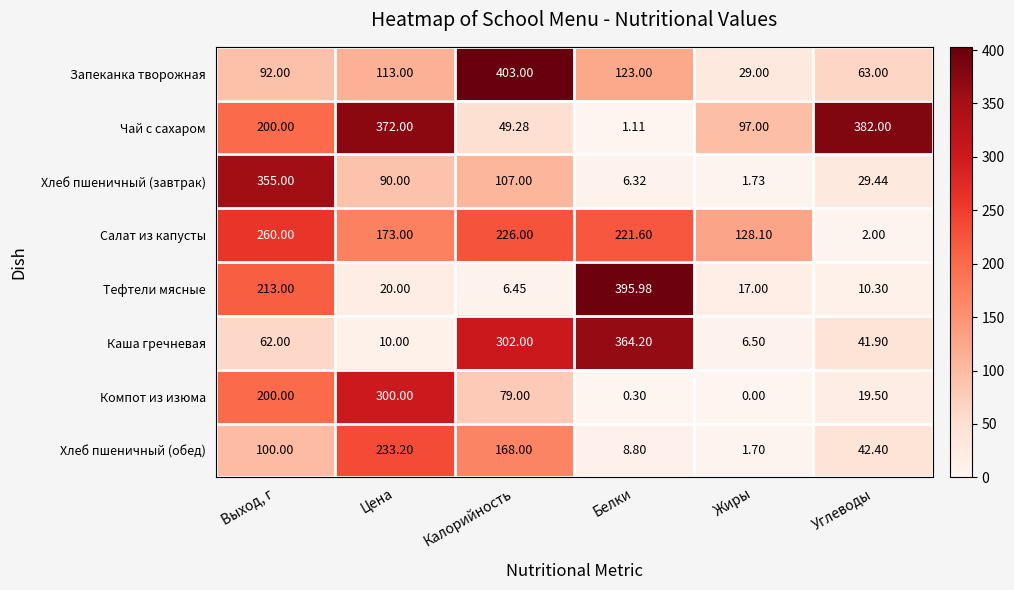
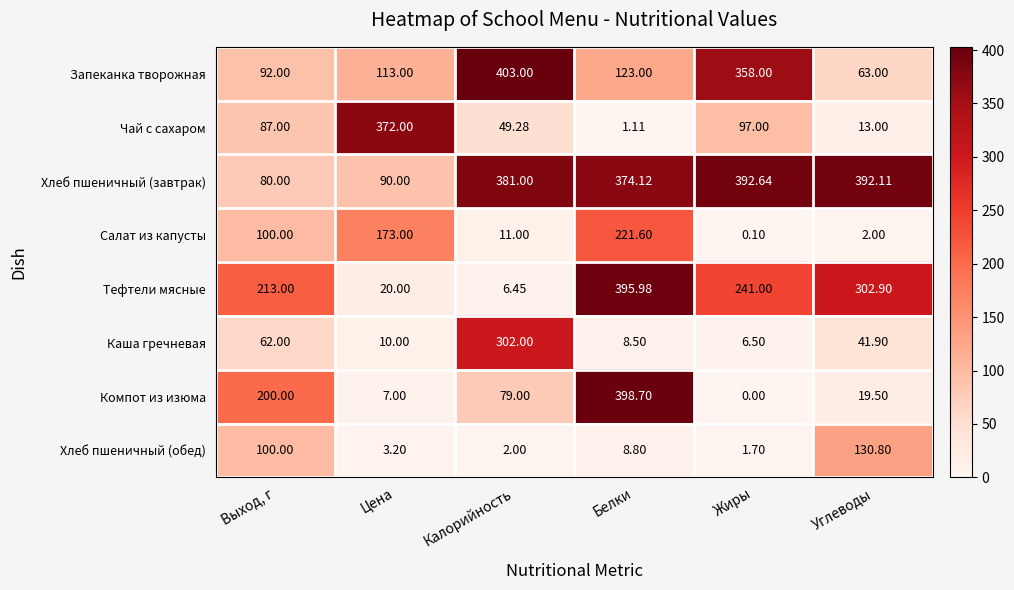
Запеканка творожная, Жиры: 29.00 -> 358.00
Чай с сахаром, Выход, г: 200.00 -> 87.00
Чай с сахаром, Углеводы: 382.00 -> 13.00
Хлеб пшеничный (завтрак), Выход, г: 355.00 -> 80.00
Хлеб пшеничный (завтрак), Калорийность: 107.00 -> 381.00
Хлеб пшеничный (завтрак), Белки: 6.32 -> 374.12
Хлеб пшеничный (завтрак), Жиры: 1.73 -> 392.64
Хлеб пшеничный (завтрак), Углеводы: 29.44 -> 392.11
Салат из капусты, Выход, г: 260.00 -> 100.00
Салат из капусты, Калорийность: 226.00 -> 11.00
Салат из капусты, Жиры: 128.10 -> 0.10
Тефтели мясные, Жиры: 17.00 -> 241.00
Тефтели мясные, Углеводы: 10.30 -> 302.90
Каша гречневая, Белки: 364.20 -> 8.50
Компот из изюма, Цена: 300.00 -> 7.00
Компот из изюма, Белки: 0.30 -> 398.70
Хлеб пшеничный (обед), Цена: 233.20 -> 3.20
Хлеб пшеничный (обед), Калорийность: 168.00 -> 2.00
Хлеб пшеничный (обед), Углеводы: 42.40 -> 130.80
